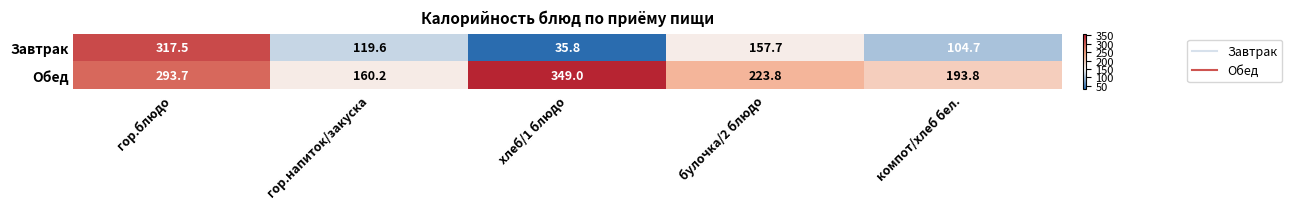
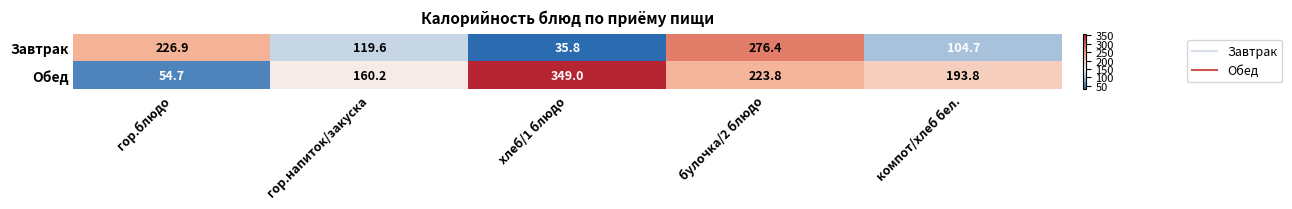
Завтрак, гор.блюдо: 317.5 -> 226.9
Завтрак, булочка/2 блюдо: 157.7 -> 276.4
Обед, гор.блюдо: 293.7 -> 54.7
